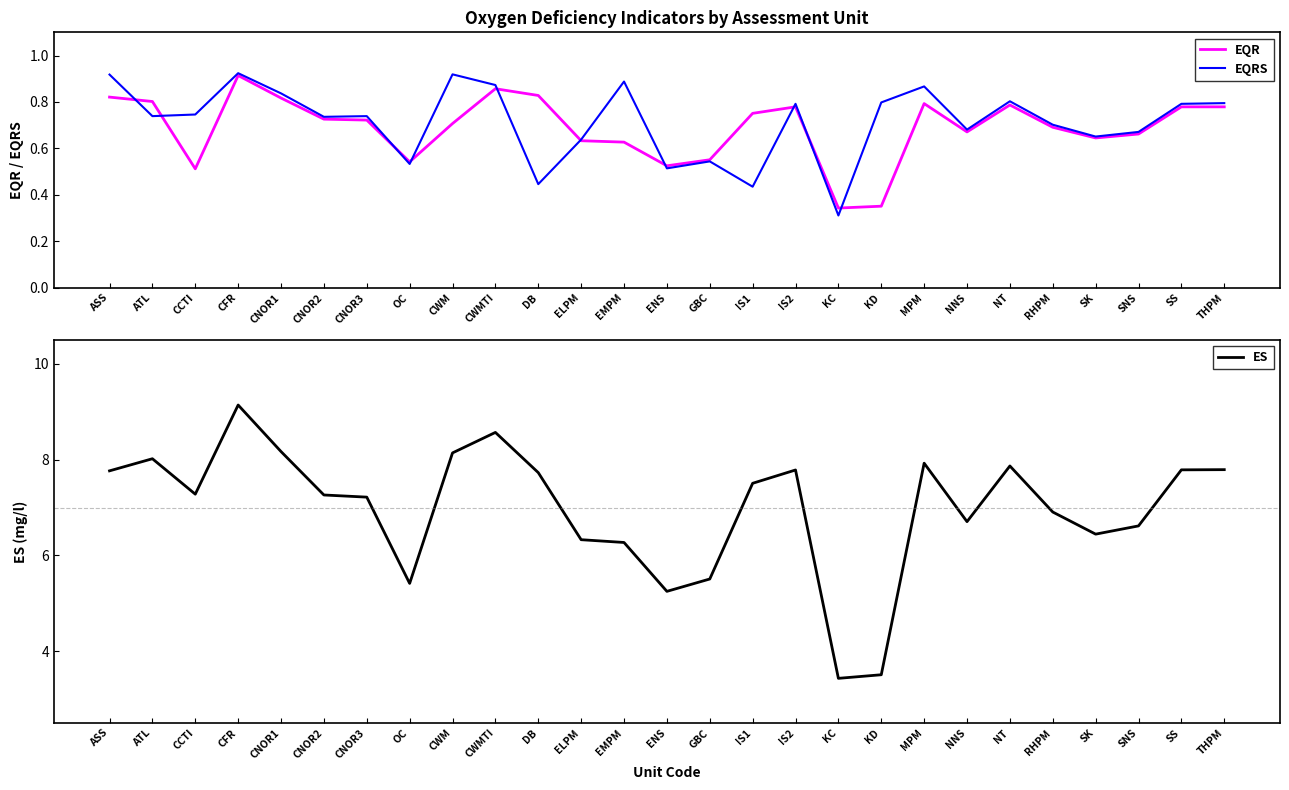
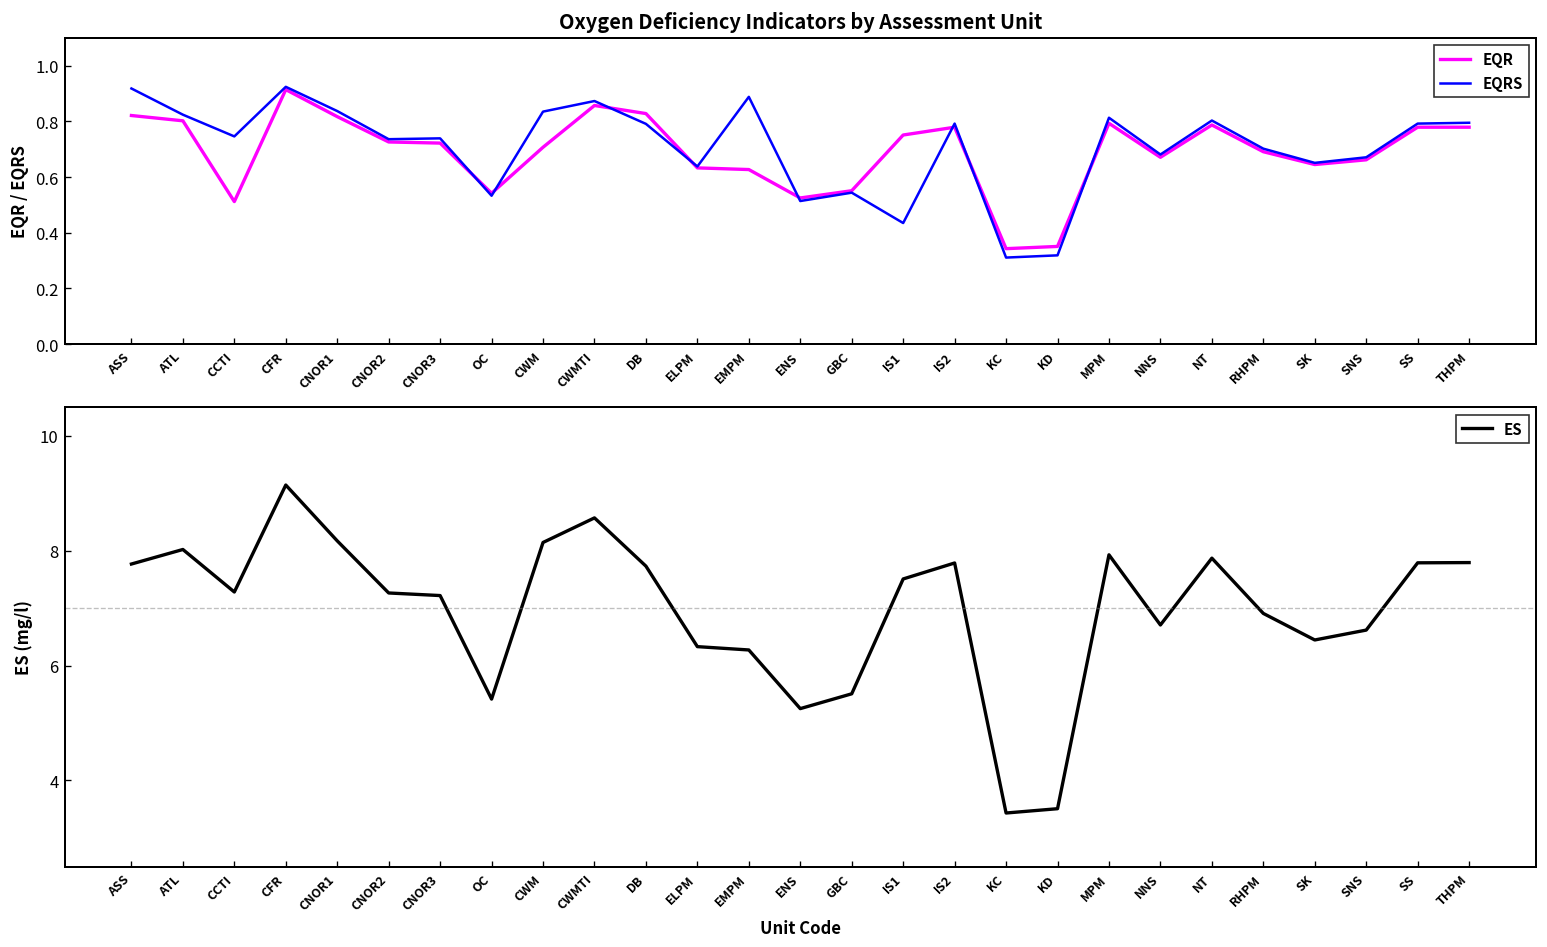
Oxygen Deficiency Indicators by Assessment Unit, EQRS, ATL: 0.74 -> 0.82
Oxygen Deficiency Indicators by Assessment Unit, EQRS, CWM: 0.92 -> 0.84
Oxygen Deficiency Indicators by Assessment Unit, EQRS, DB: 0.45 -> 0.79
Oxygen Deficiency Indicators by Assessment Unit, EQRS, KD: 0.80 -> 0.32
Oxygen Deficiency Indicators by Assessment Unit, EQRS, MPM: 0.87 -> 0.81
